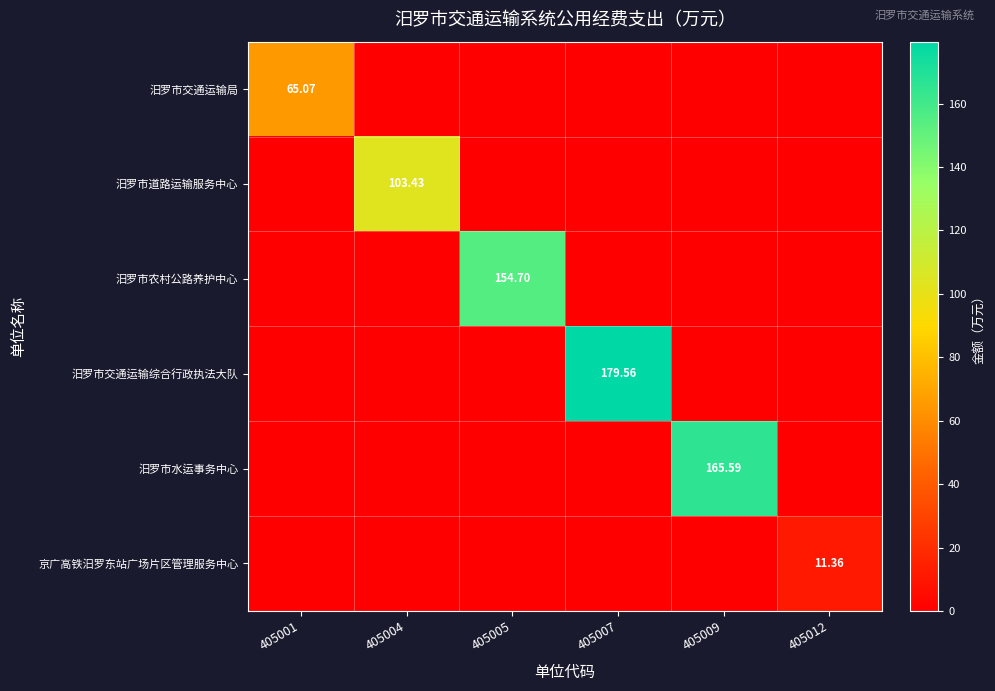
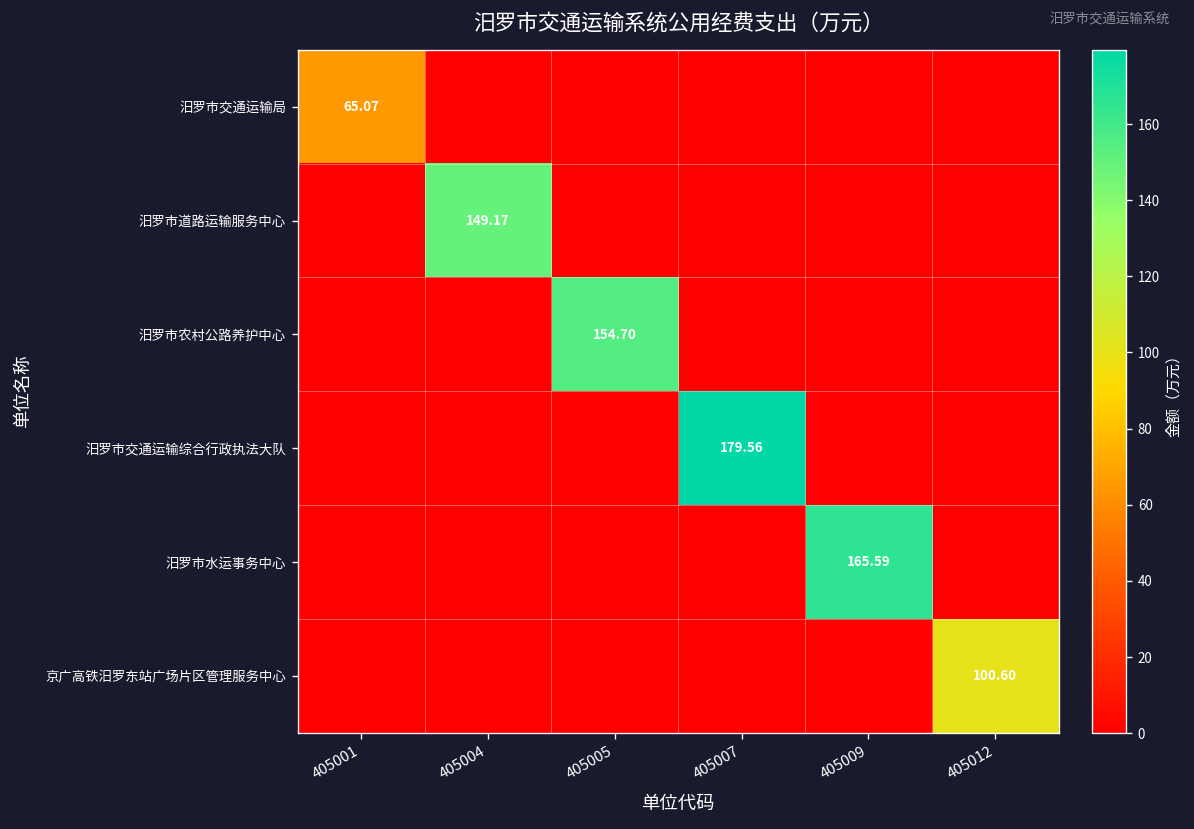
汨罗市道路运输服务中心, 405004: 103.43 -> 149.17
京广高铁汨罗东站广场片区管理服务中心, 405012: 11.36 -> 100.60
